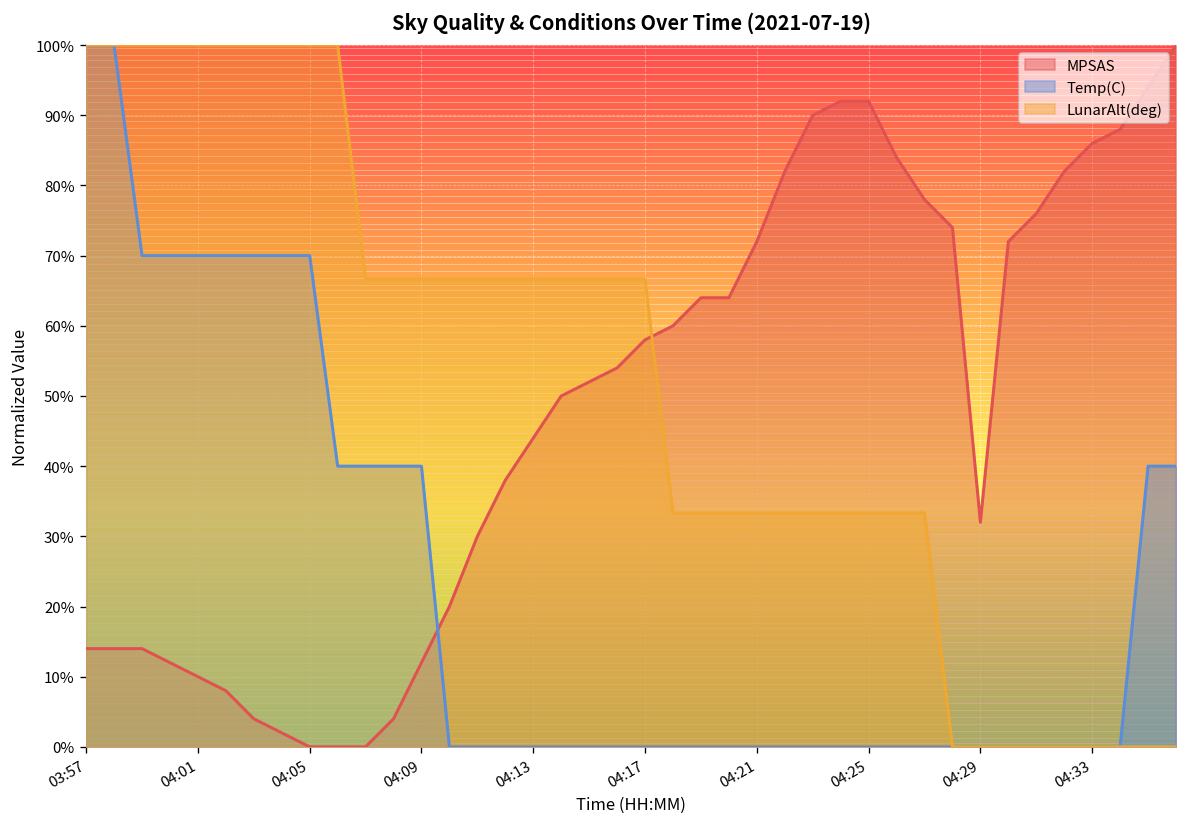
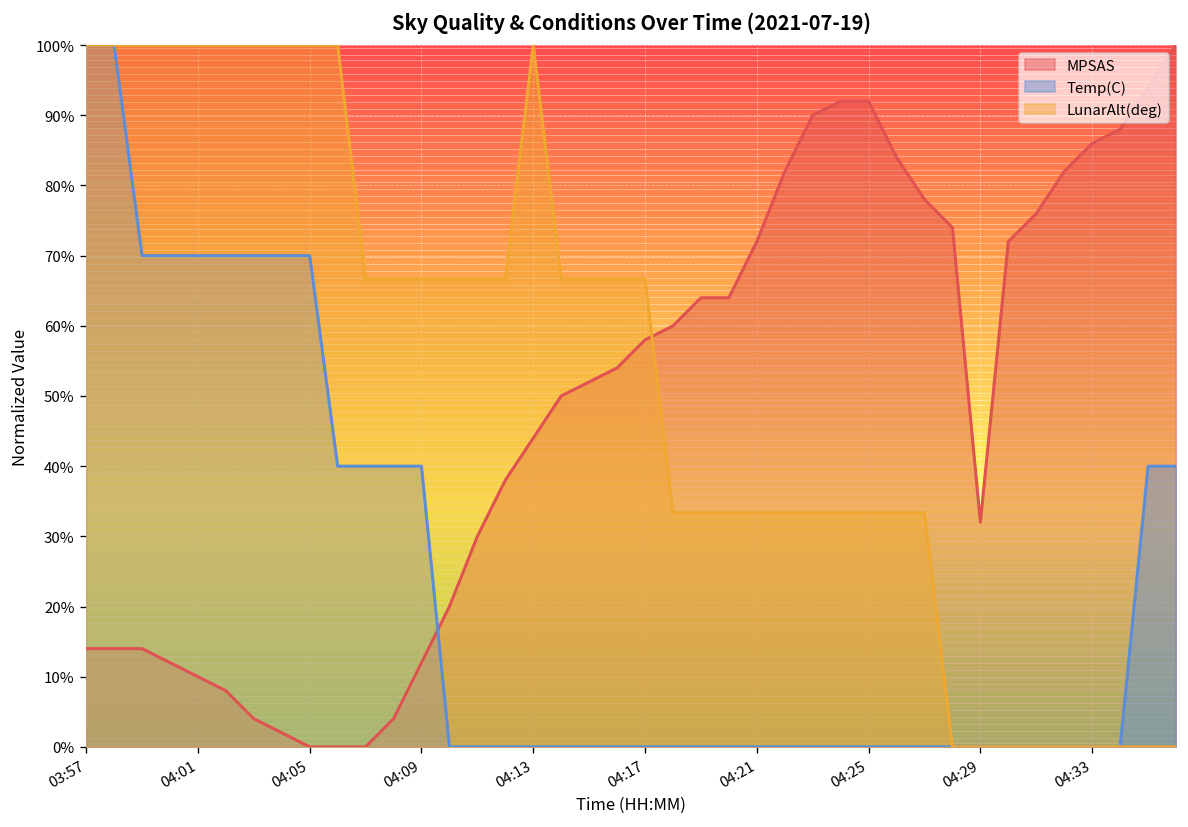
LunarAlt(deg), 04:13: 67% -> 100%
